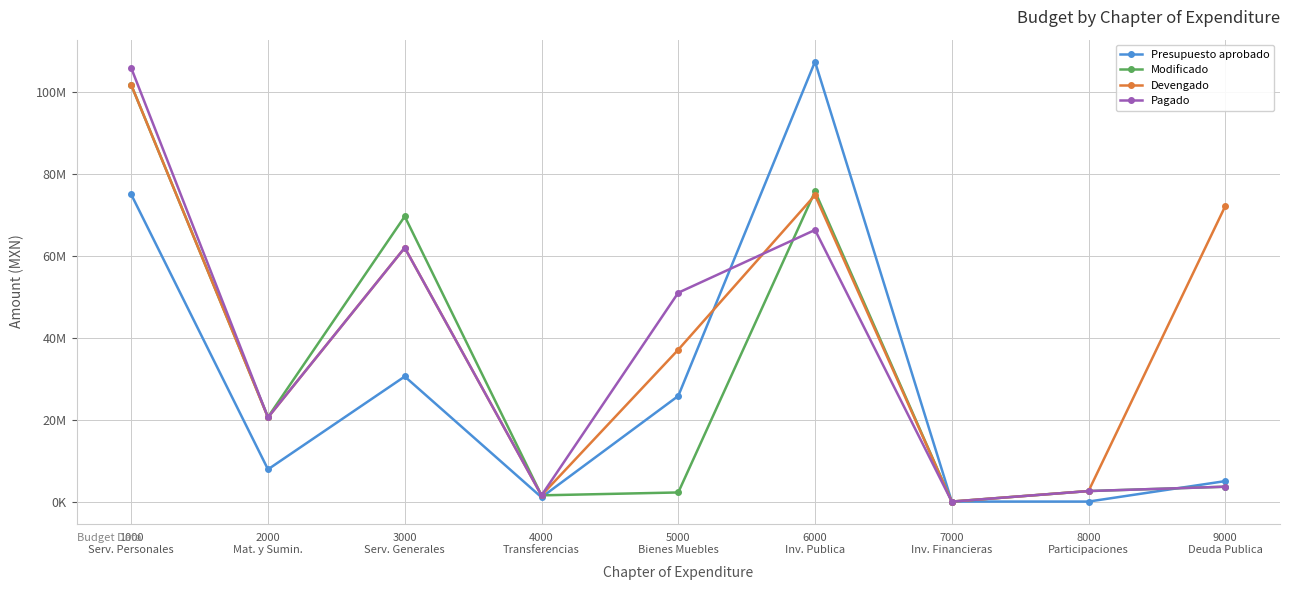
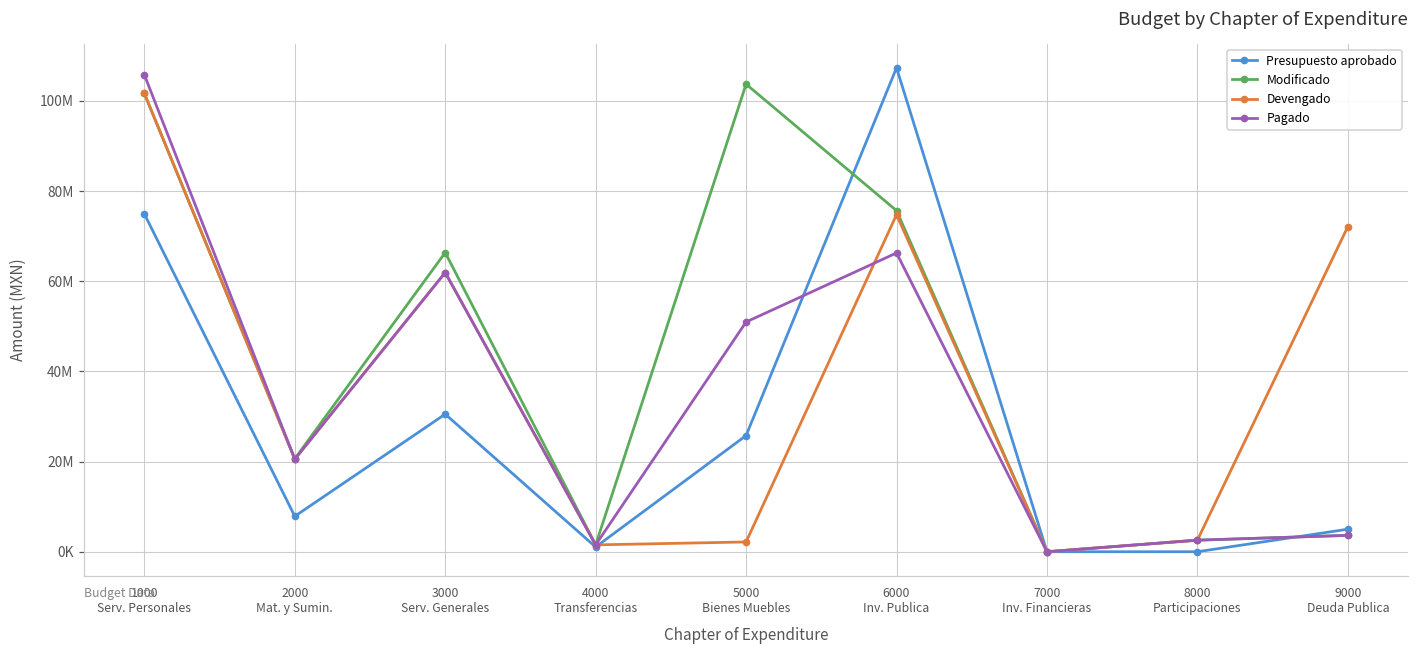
Modificado, 3000 Serv. Generales: 70000000 -> 66000000
Modificado, 5000 Bienes Muebles: 2000000 -> 104000000
Devengado, 5000 Bienes Muebles: 37000000 -> 2000000
